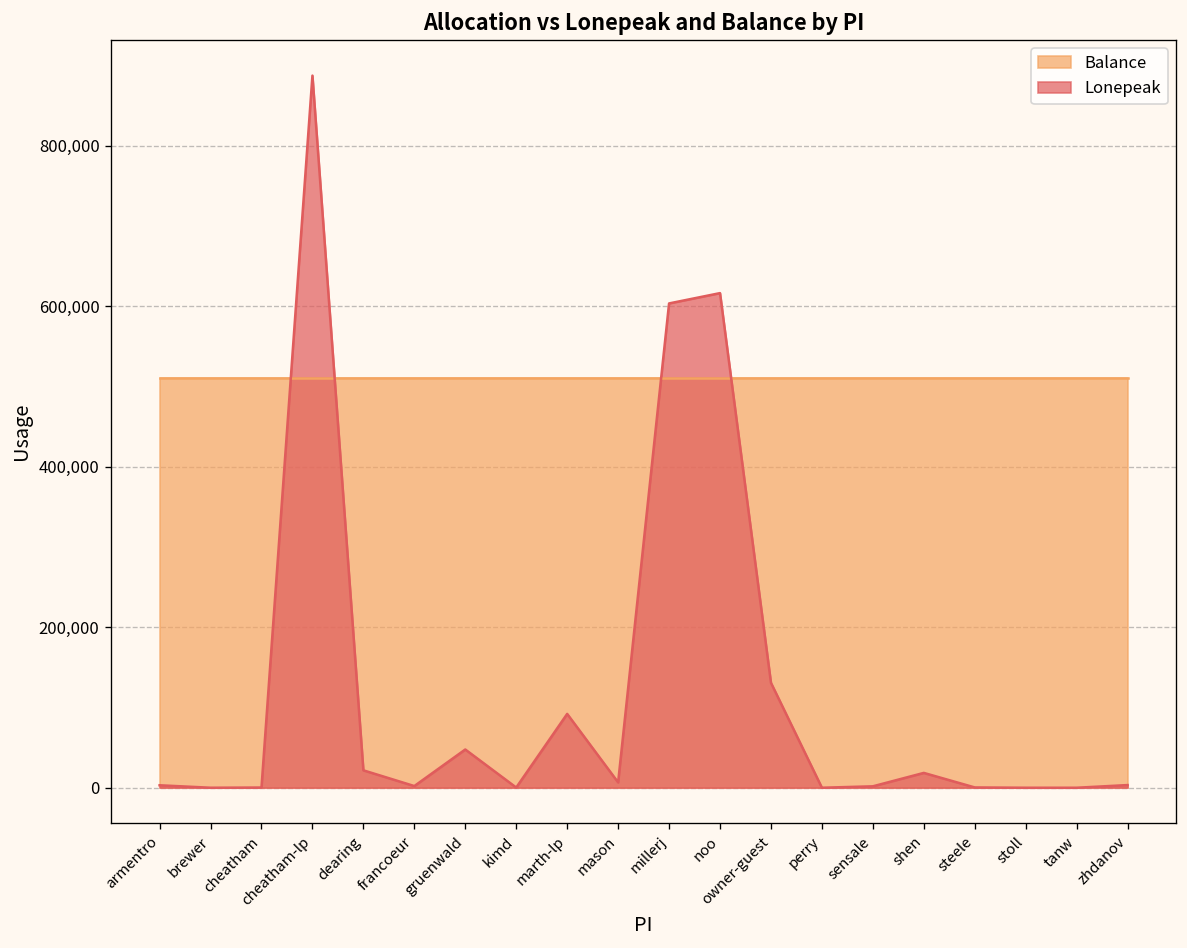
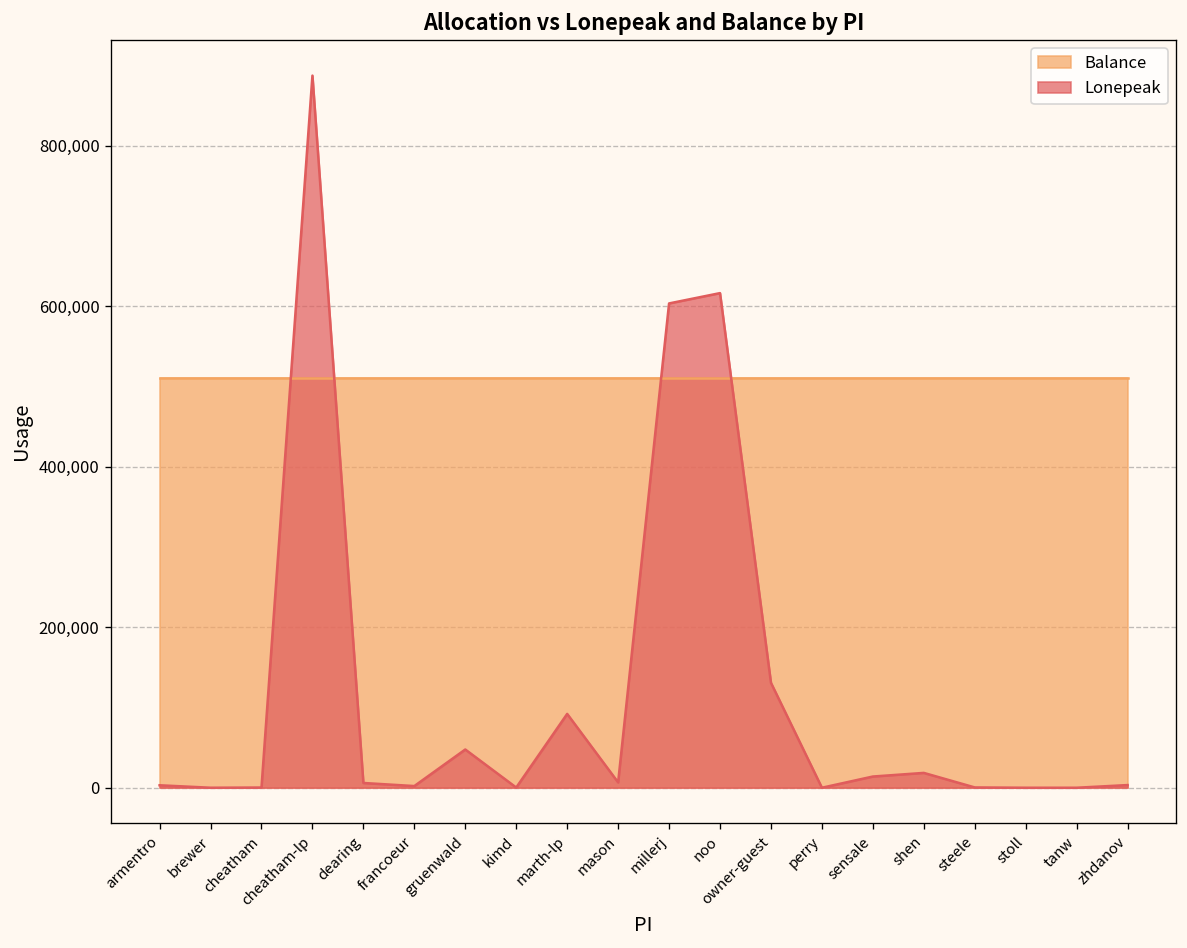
Lonepeak, dearing: 20,000 -> 10,000
Lonepeak, sensale: 0 -> 10,000
